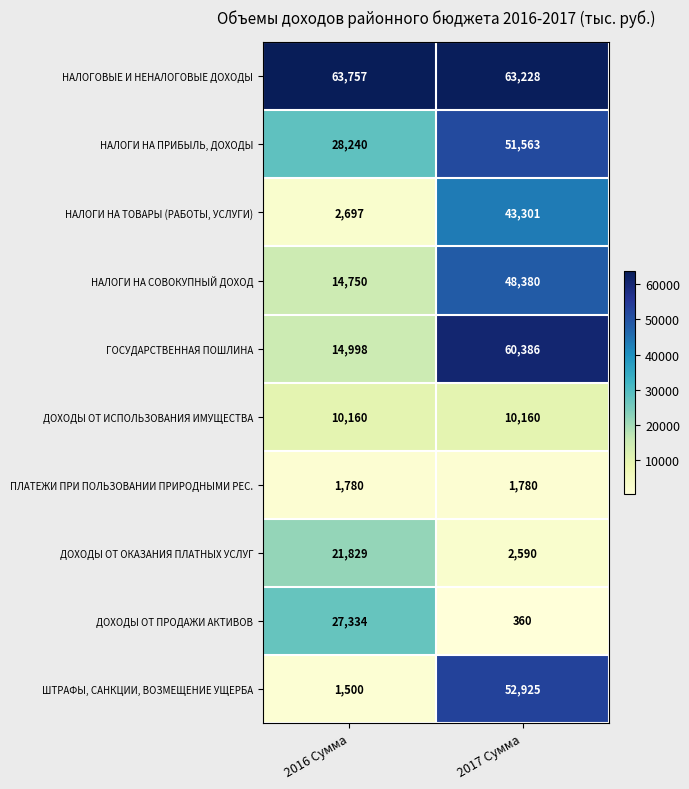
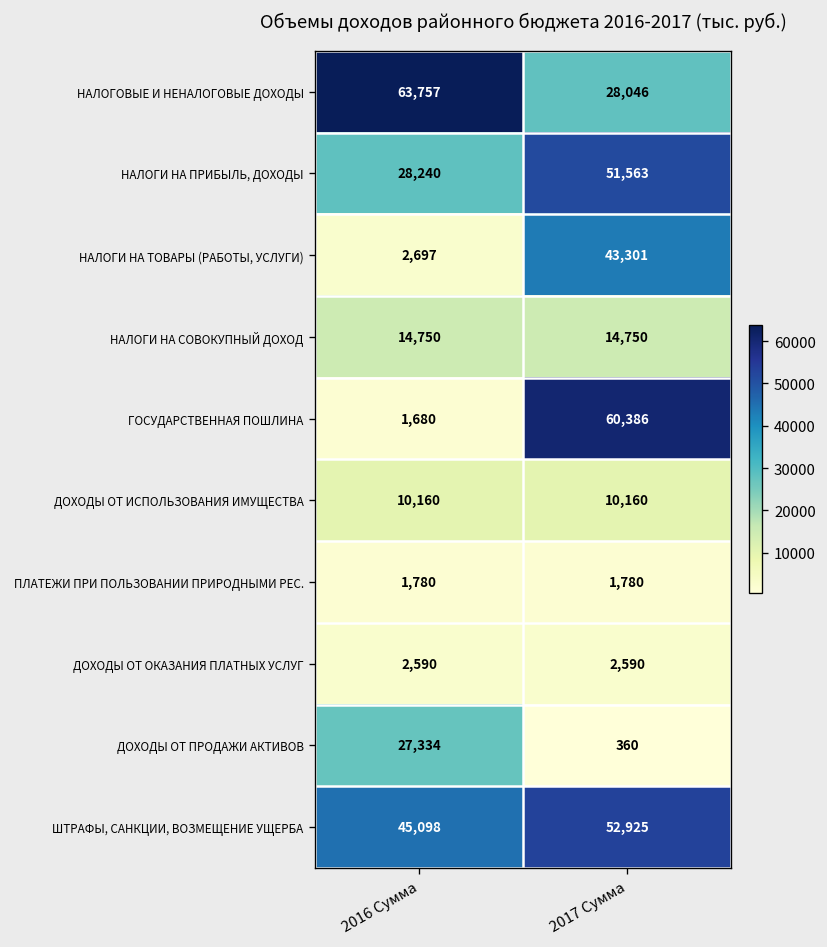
НАЛОГОВЫЕ И НЕНАЛОГОВЫЕ ДОХОДЫ, 2017 Сумма: 63,228 -> 28,046
НАЛОГИ НА СОВОКУПНЫЙ ДОХОД, 2017 Сумма: 48,380 -> 14,750
ГОСУДАРСТВЕННАЯ ПОШЛИНА, 2016 Сумма: 14,998 -> 1,680
ДОХОДЫ ОТ ОКАЗАНИЯ ПЛАТНЫХ УСЛУГ, 2016 Сумма: 21,829 -> 2,590
ШТРАФЫ, САНКЦИИ, ВОЗМЕЩЕНИЕ УЩЕРБА, 2016 Сумма: 1,500 -> 45,098
